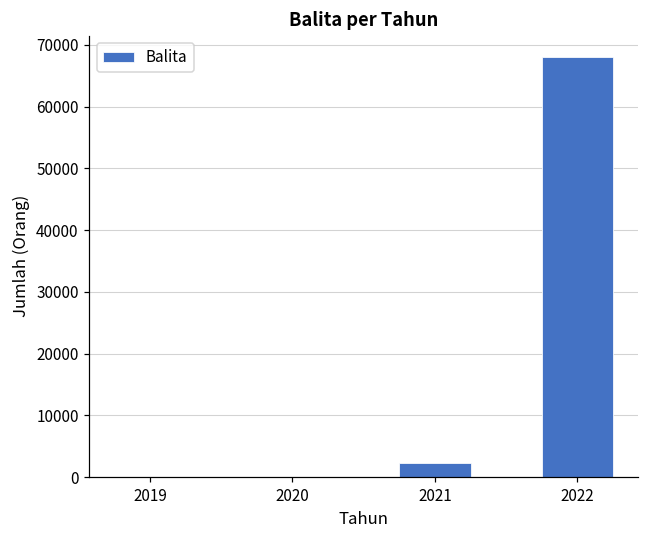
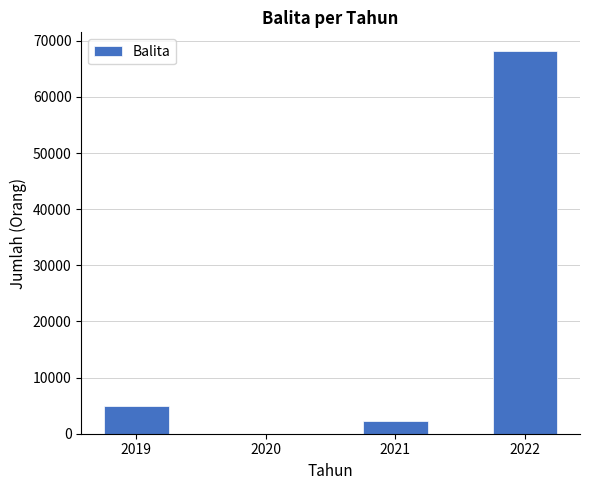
2019: 0 -> 5000
